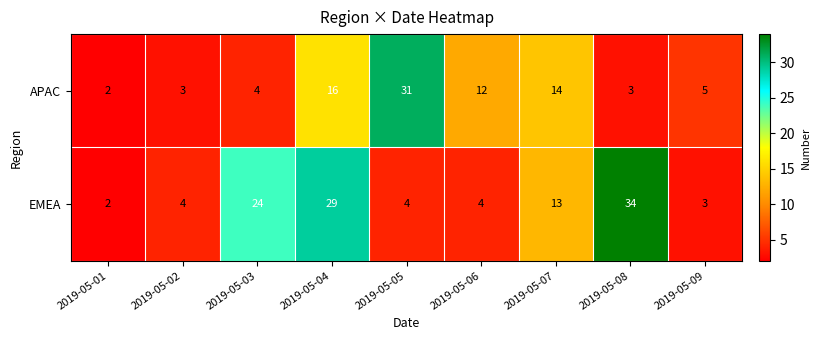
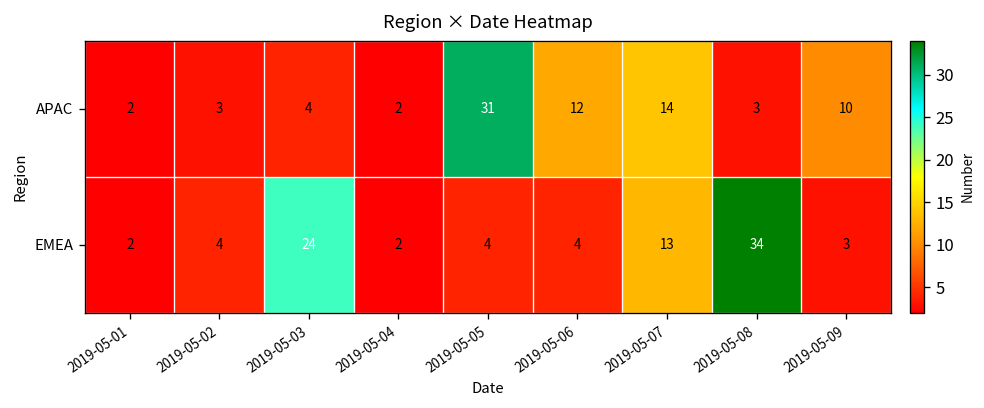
APAC, 2019-05-04: 16 -> 2
APAC, 2019-05-09: 5 -> 10
EMEA, 2019-05-04: 29 -> 2
